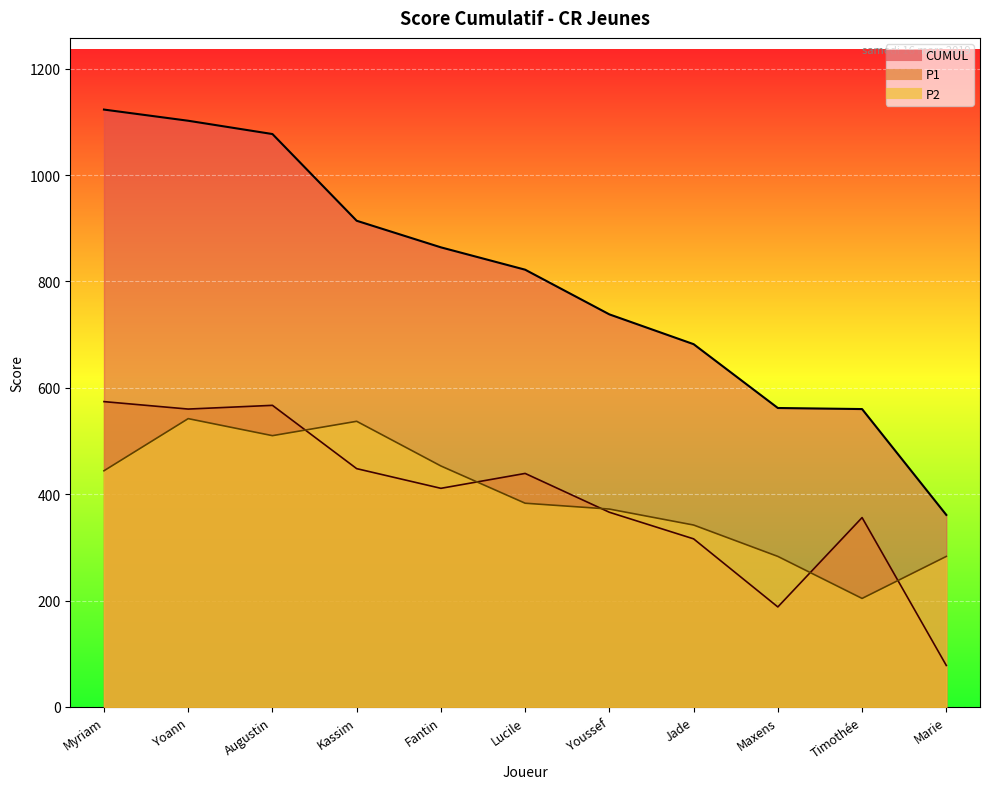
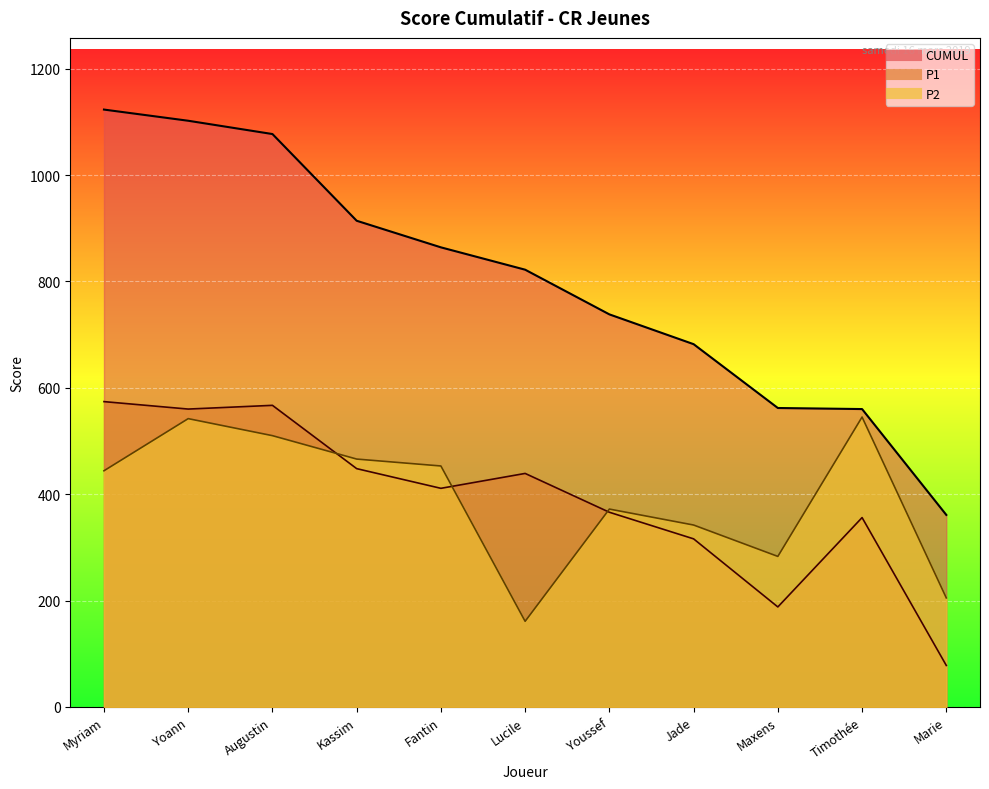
P2, Kassim: 540 -> 470
P2, Lucile: 380 -> 160
P2, Timothée: 200 -> 550
P2, Marie: 280 -> 210
